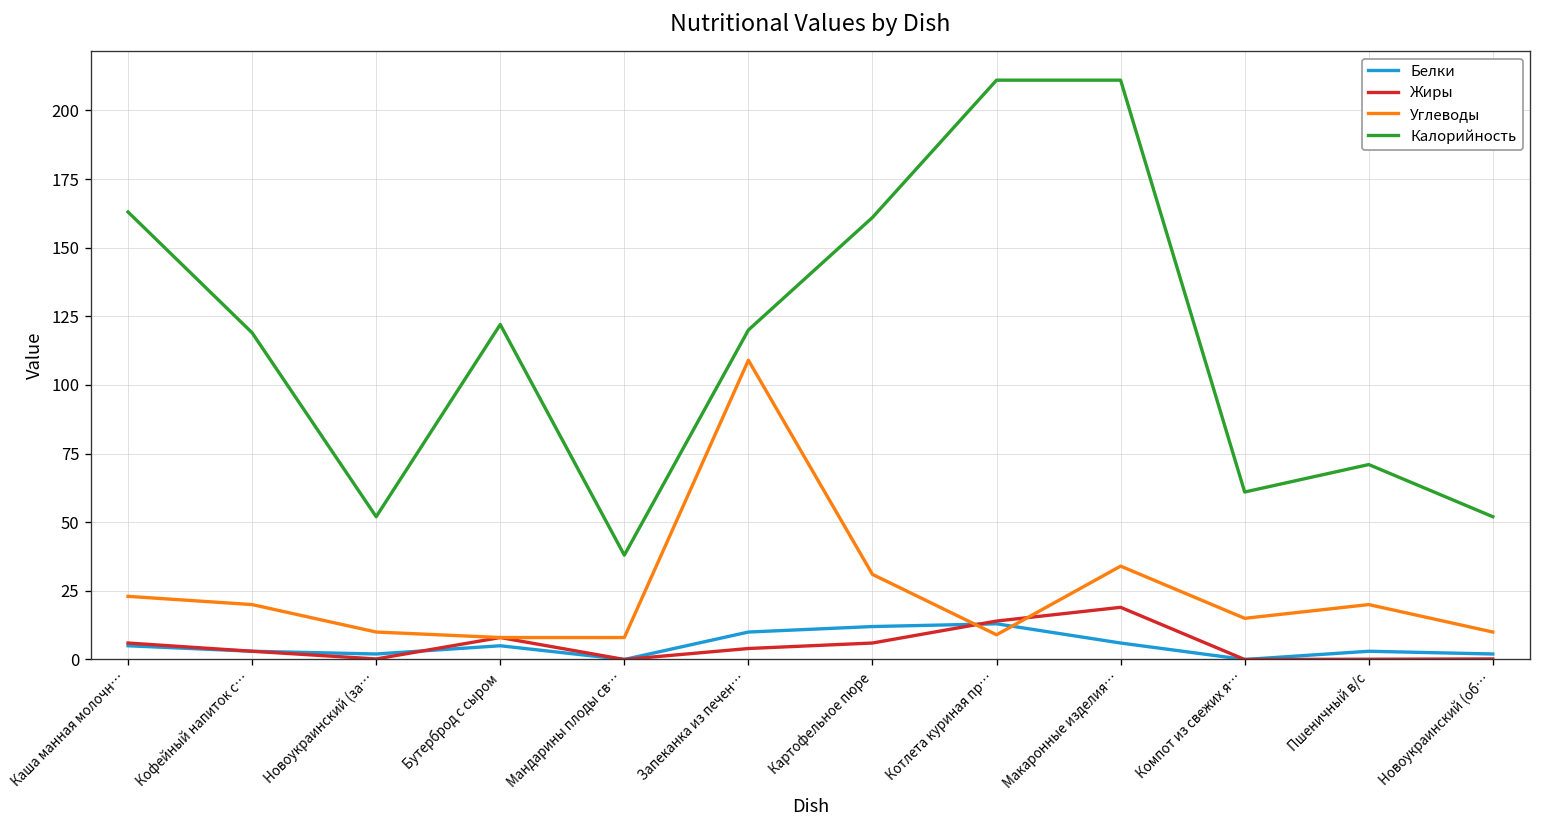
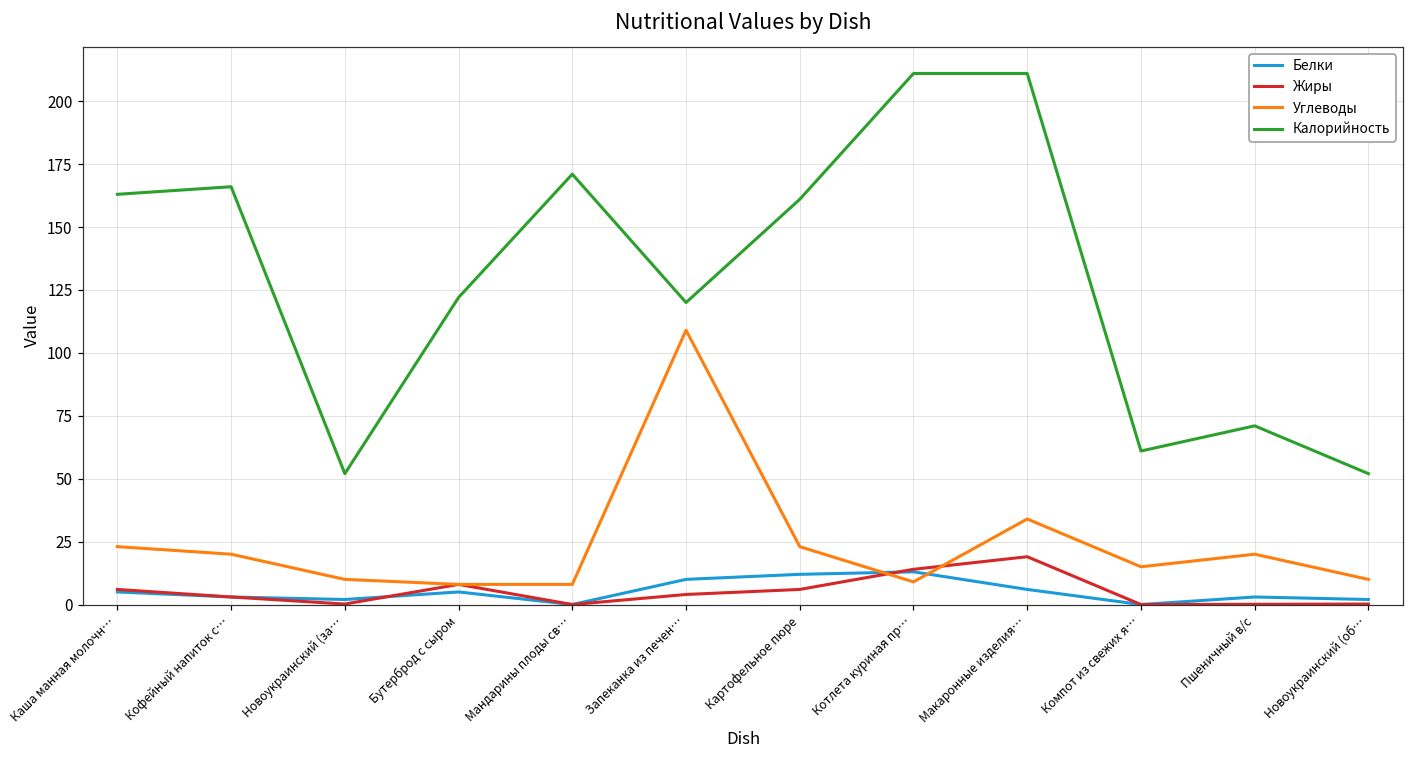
Калорийность, Кофейный напиток с…: 119 -> 166
Калорийность, Мандарины плоды св…: 38 -> 171
Углеводы, Картофельное пюре: 31 -> 23
